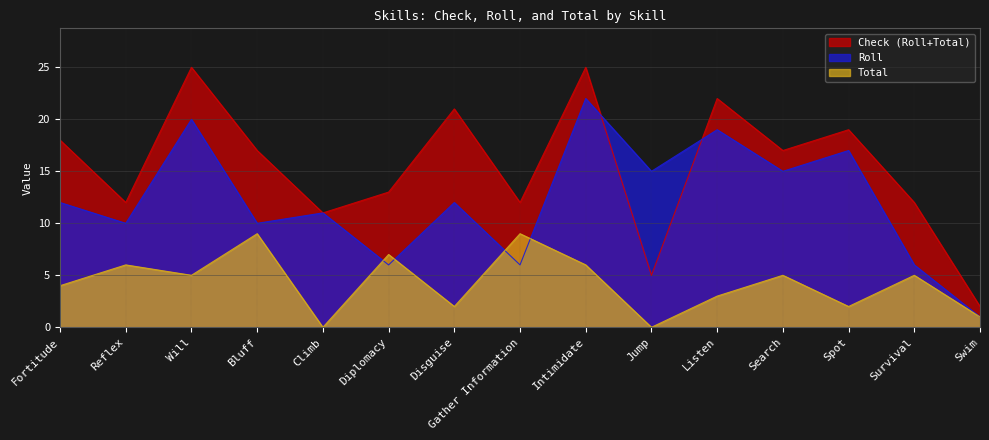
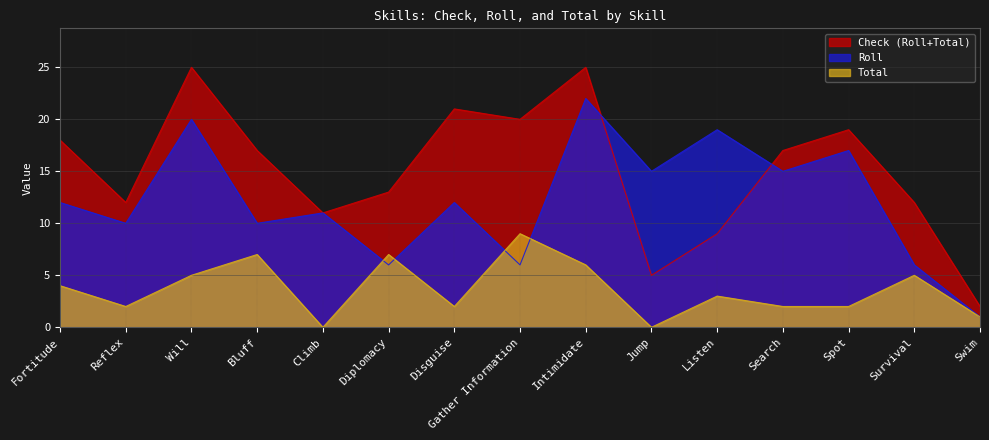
Total, Reflex: 6 -> 2
Total, Bluff: 9 -> 7
Check (Roll+Total), Gather Information: 12 -> 20
Check (Roll+Total), Listen: 22 -> 9
Total, Search: 5 -> 2
